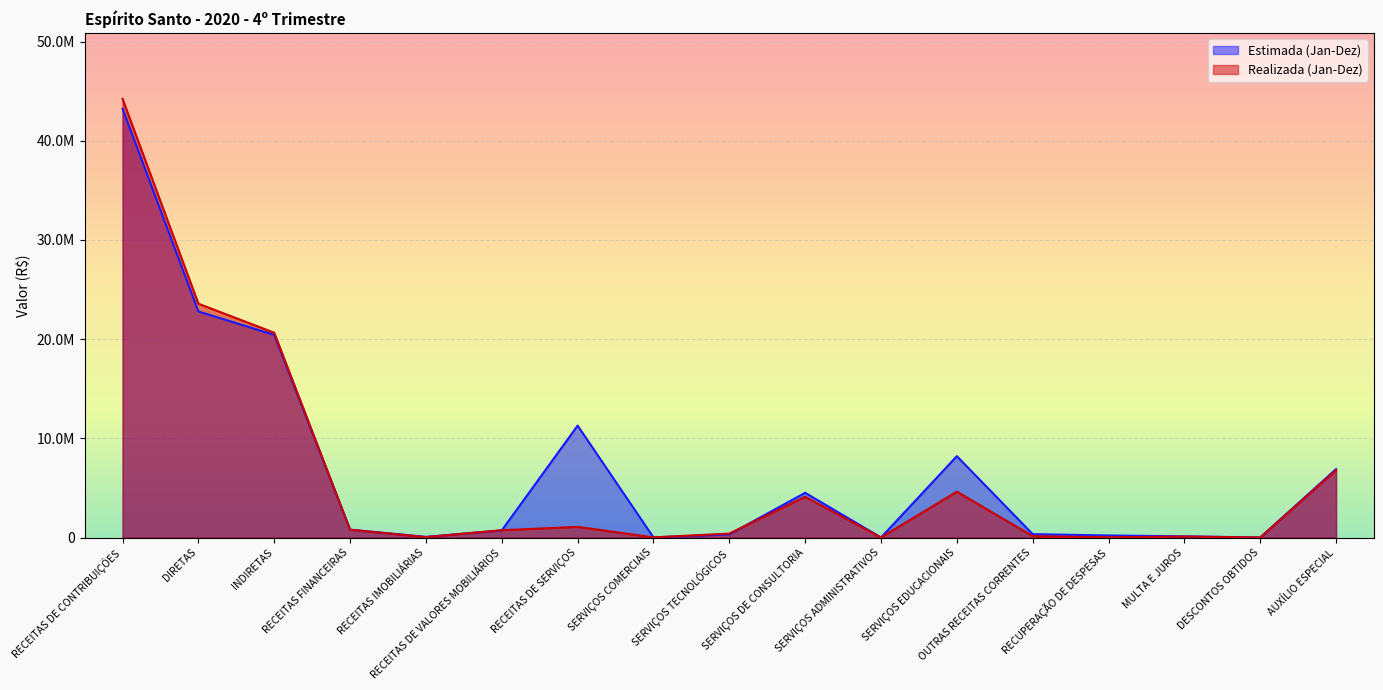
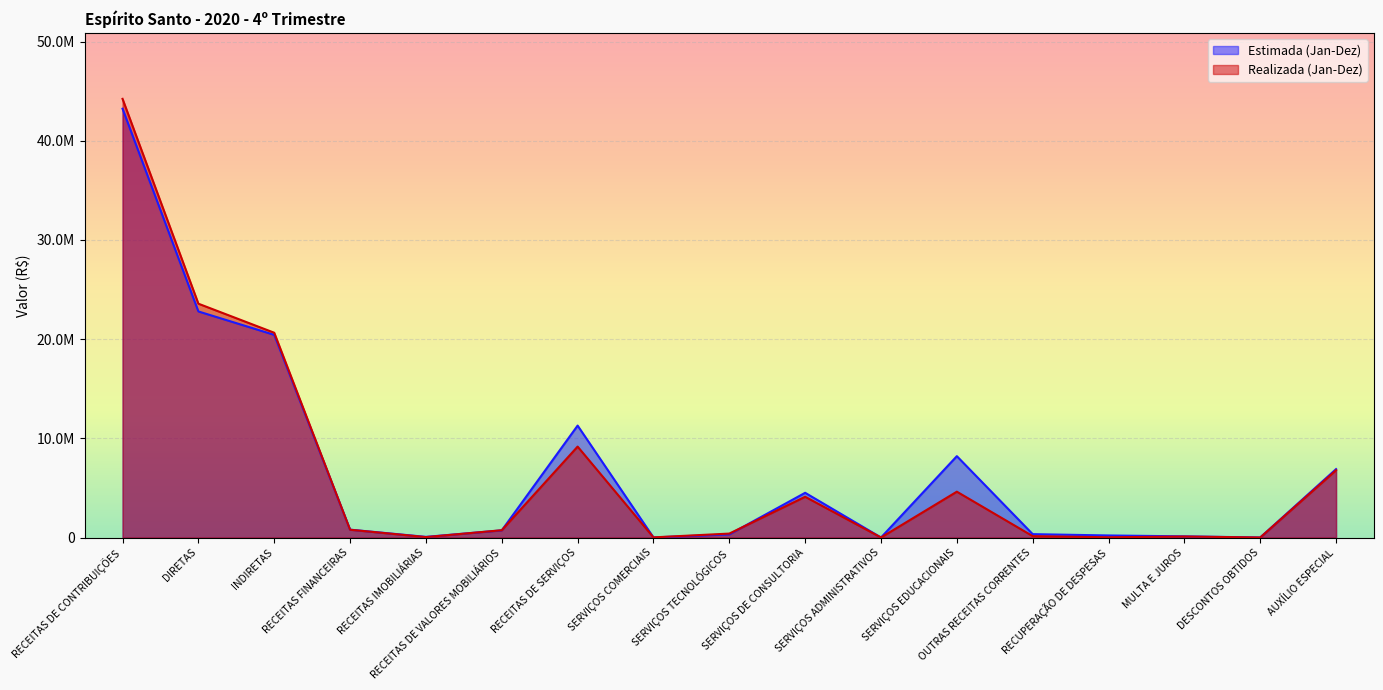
Realizada (Jan-Dez), RECEITAS DE SERVIÇOS: 1000000 -> 9000000
